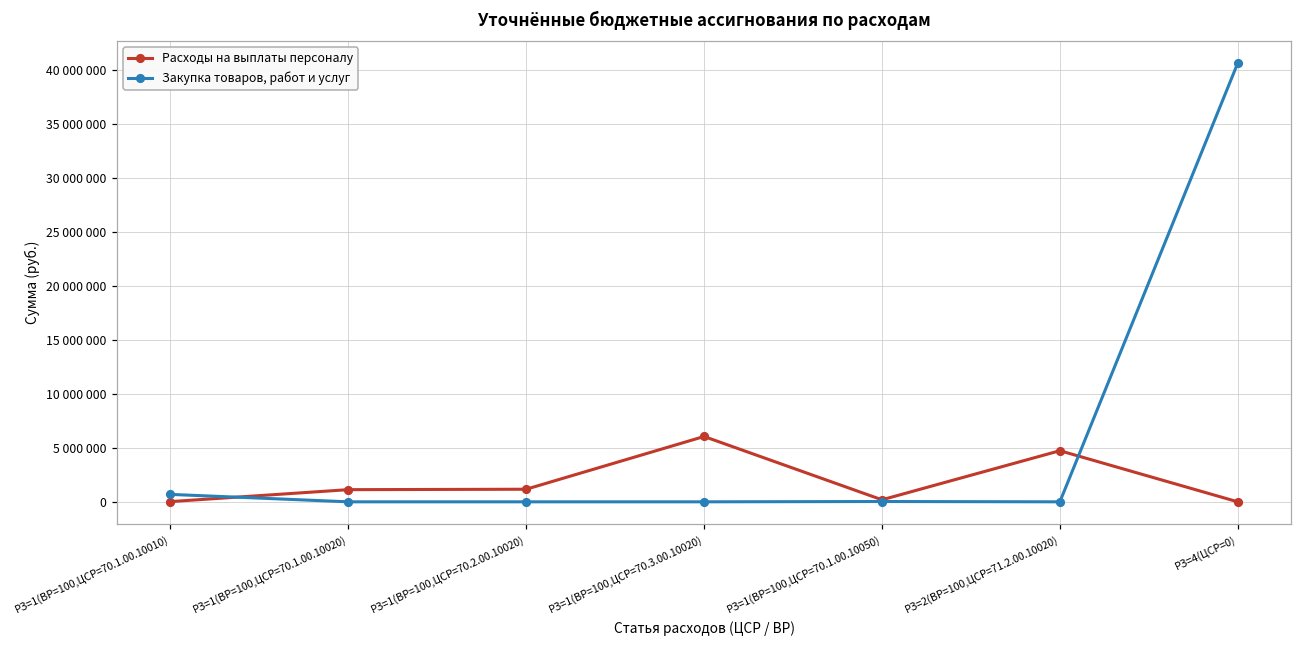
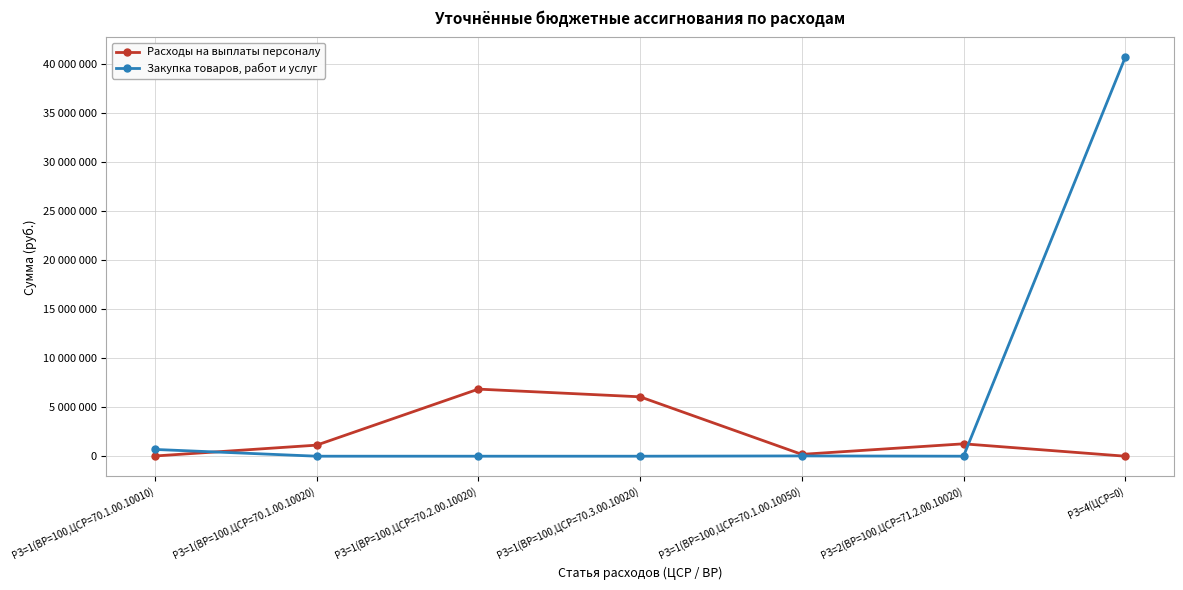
Расходы на выплаты персоналу, РЗ=1(ВР=100,ЦСР=70.2.00.10020): 1000000 -> 7000000
Расходы на выплаты персоналу, РЗ=2(ВР=100,ЦСР=71.2.00.10020): 5000000 -> 1000000
